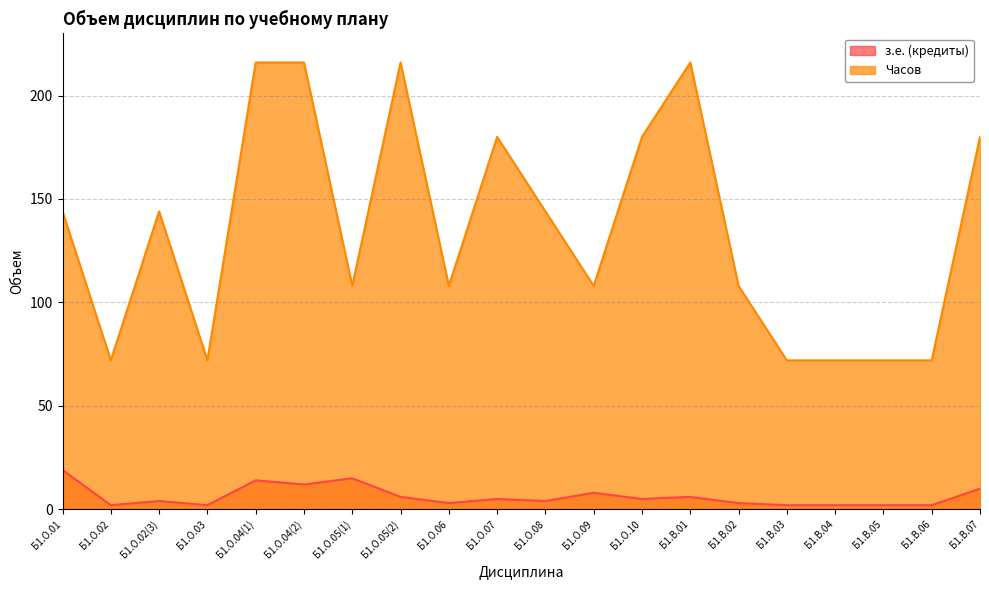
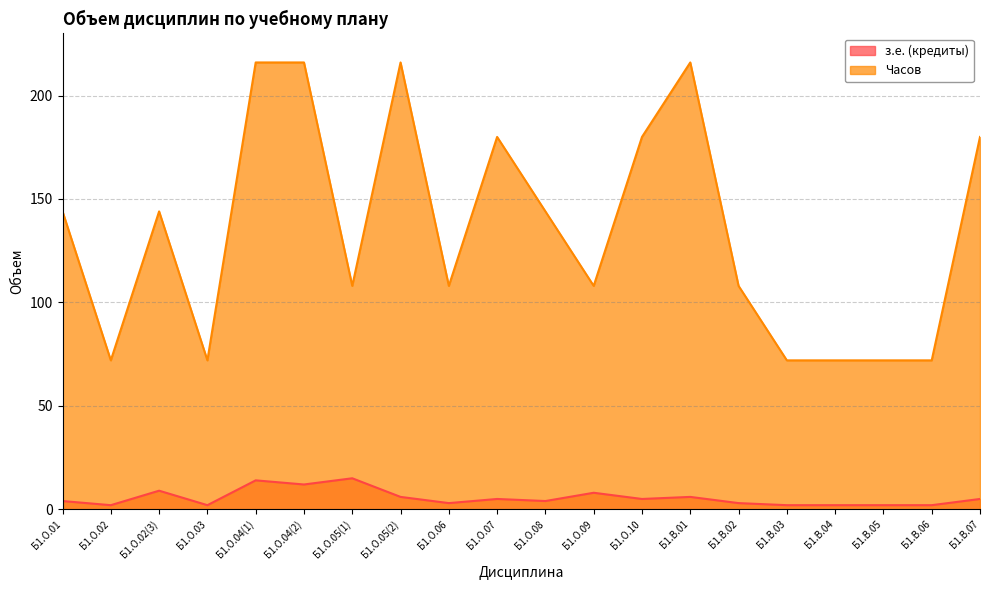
з.е. (кредиты), Б1.О.01: 19 -> 4
з.е. (кредиты), Б1.О.02(3): 4 -> 9
з.е. (кредиты), Б1.В.07: 10 -> 5
